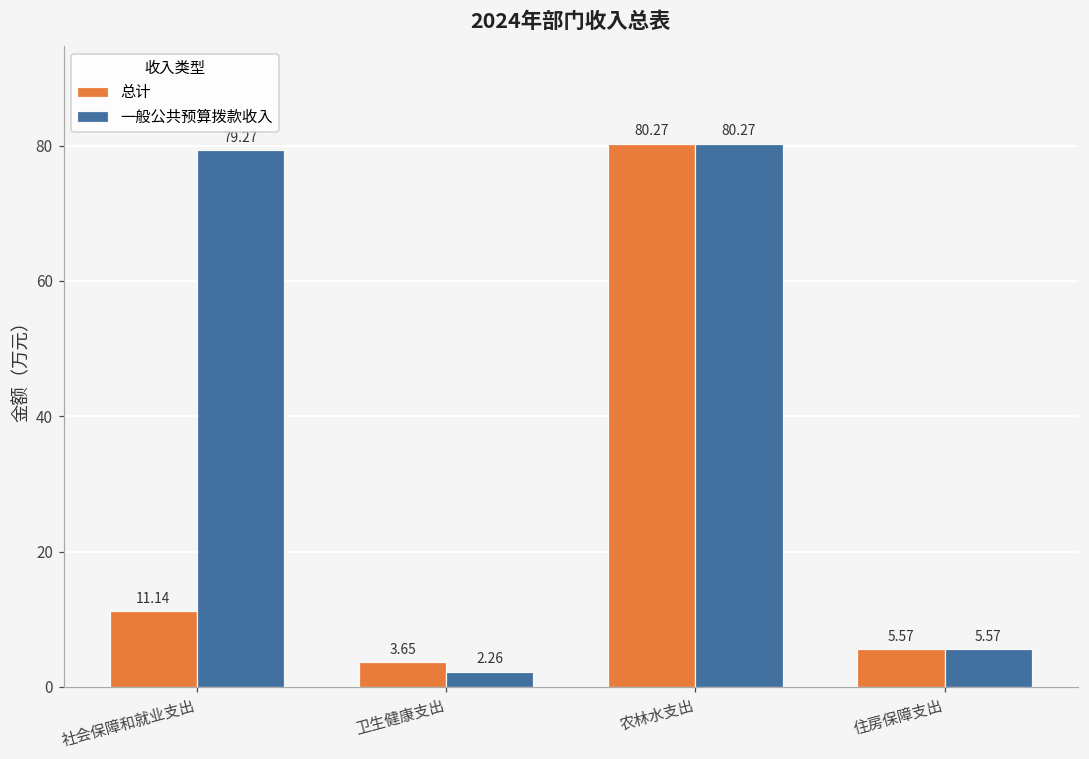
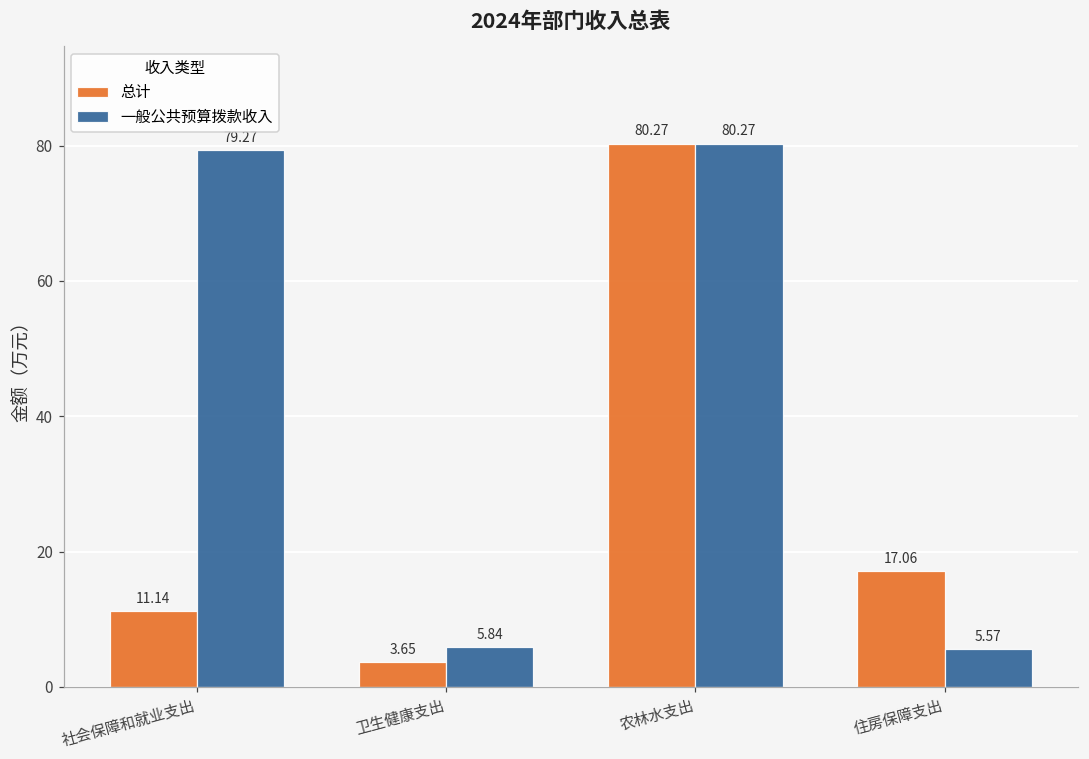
一般公共预算拨款收入, 卫生健康支出: 2.26 -> 5.84
总计, 住房保障支出: 5.57 -> 17.06
